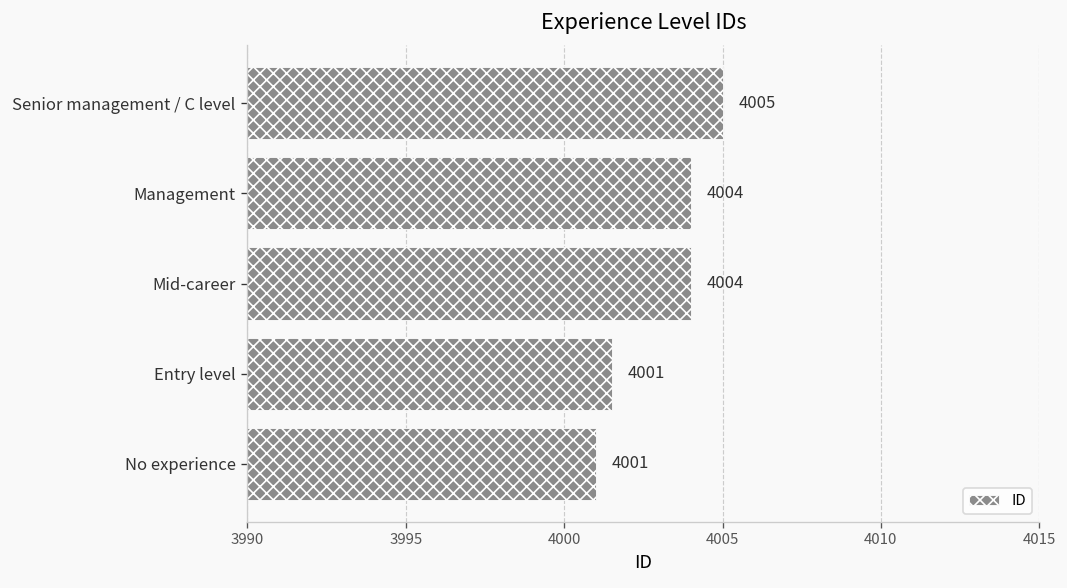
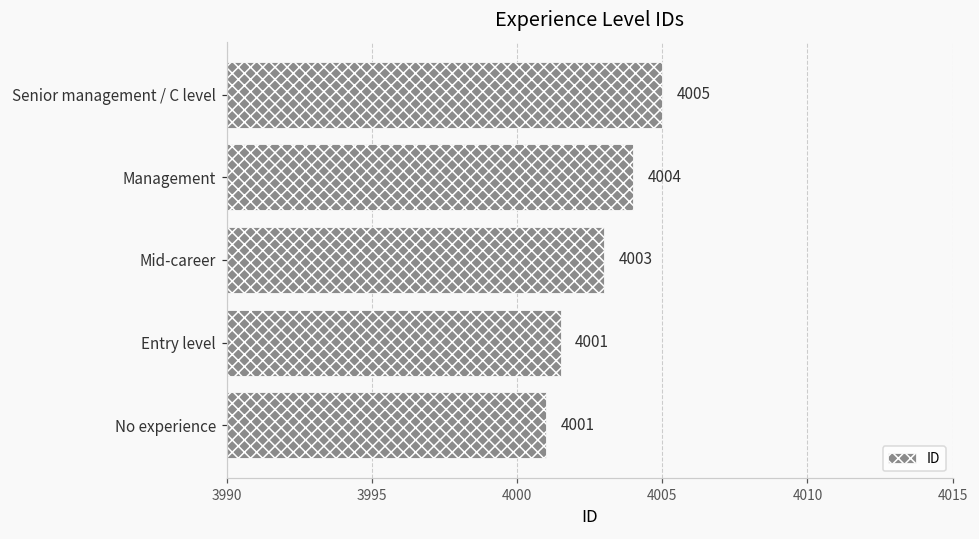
Mid-career: 4004 -> 4003
